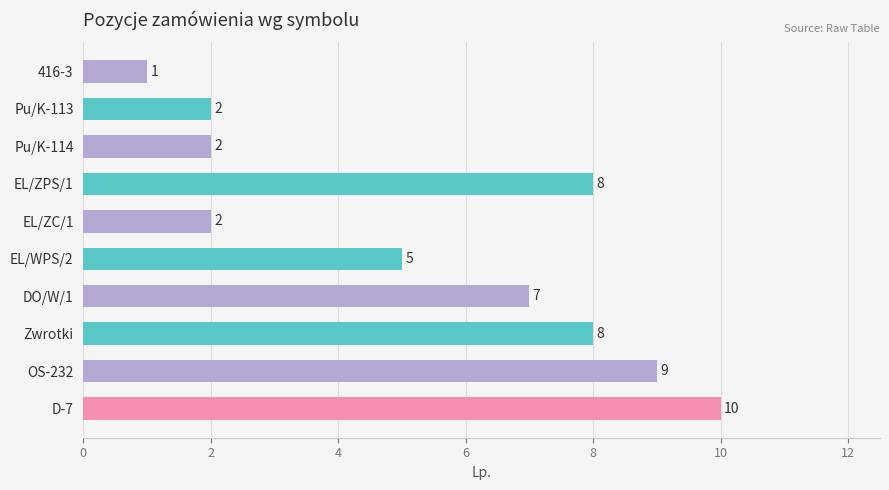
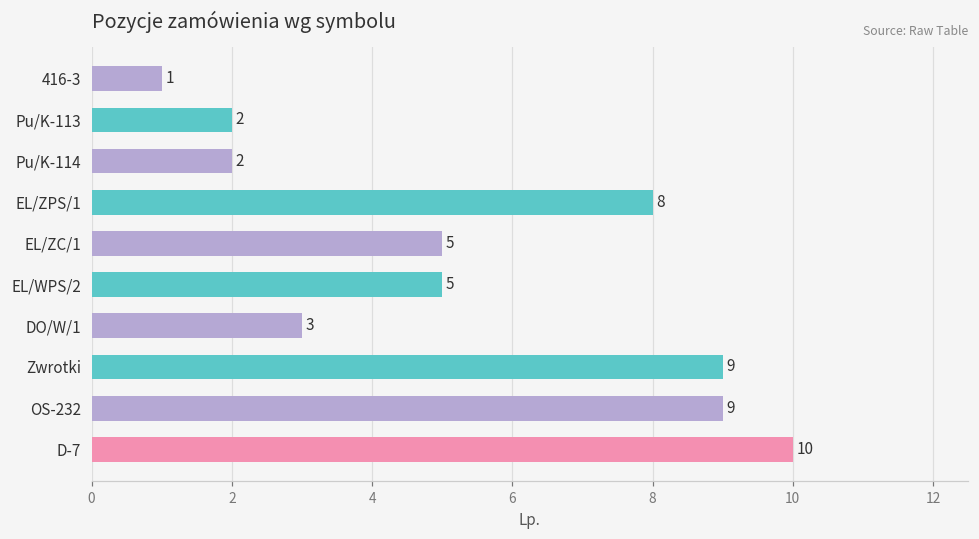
EL/ZC/1: 2 -> 5
DO/W/1: 7 -> 3
Zwrotki: 8 -> 9
